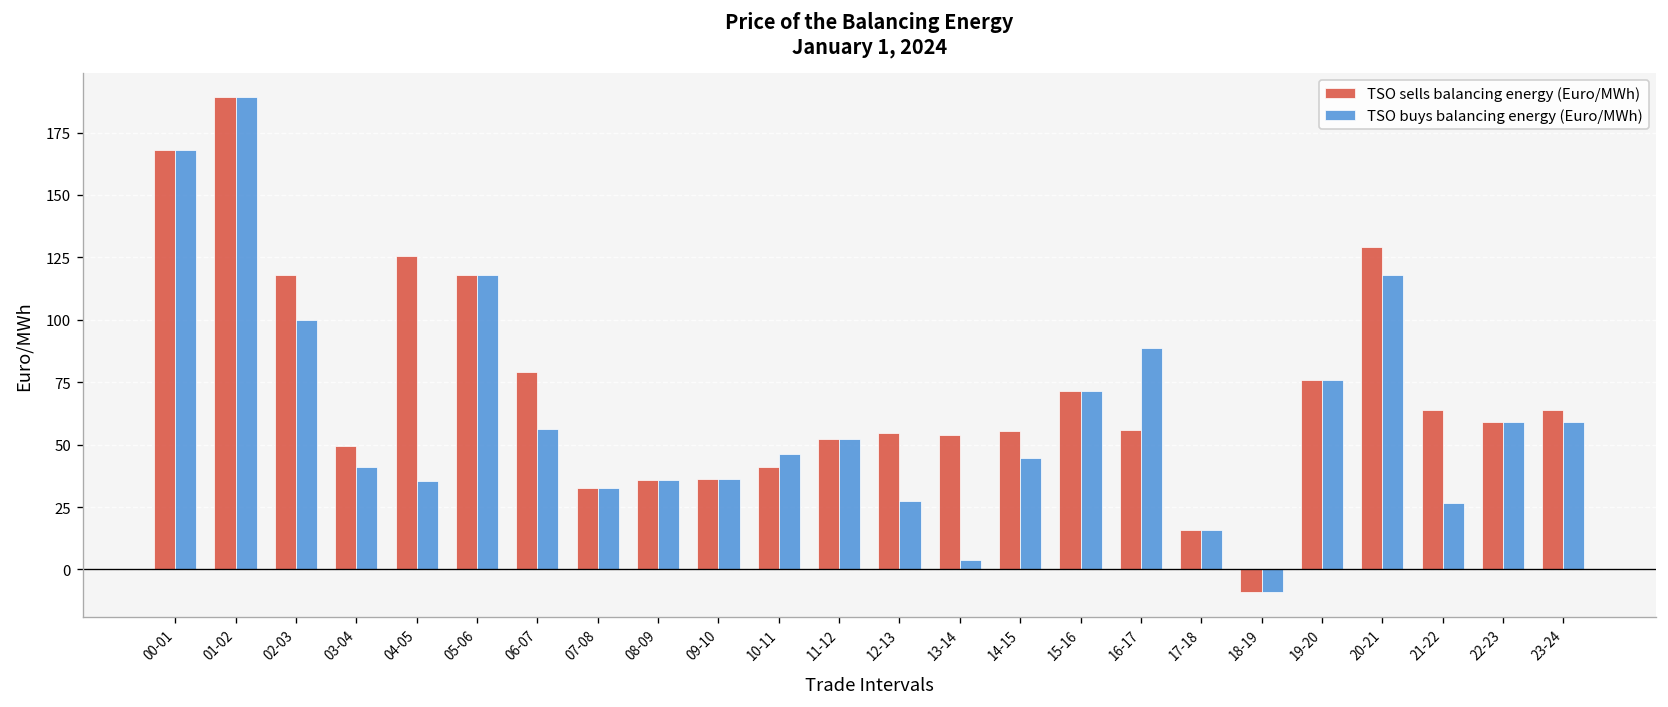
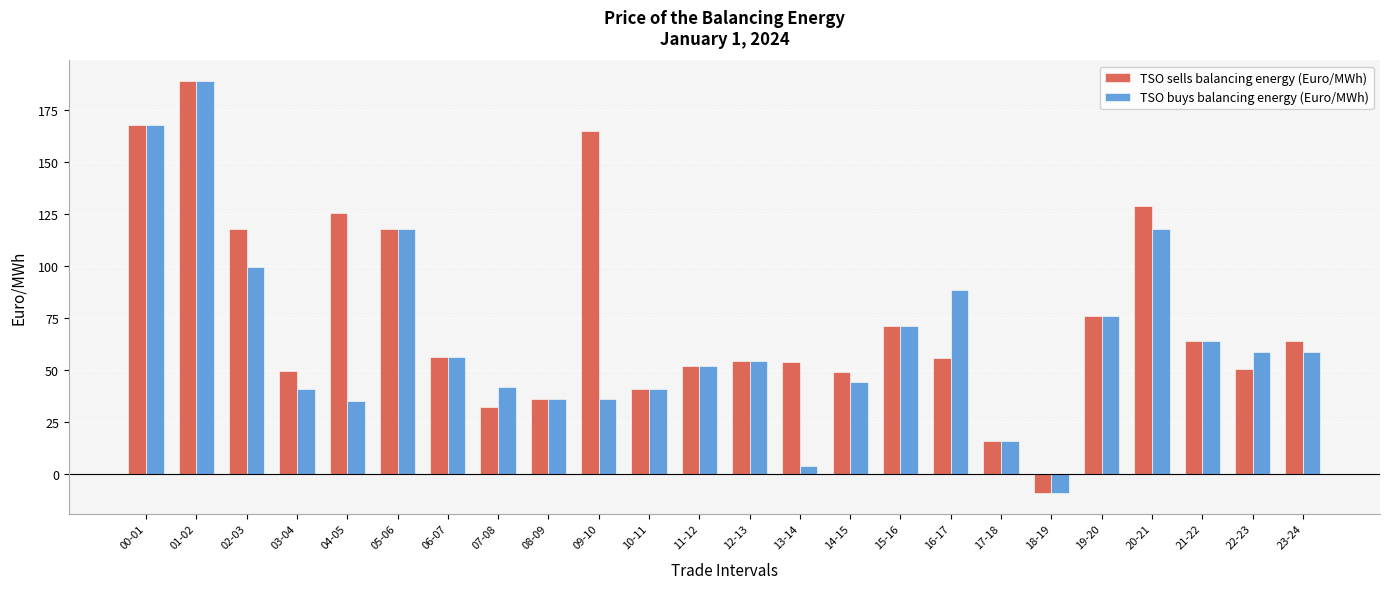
TSO sells balancing energy (Euro/MWh), 06-07: 79 -> 56
TSO buys balancing energy (Euro/MWh), 07-08: 33 -> 42
TSO sells balancing energy (Euro/MWh), 09-10: 36 -> 165
TSO buys balancing energy (Euro/MWh), 10-11: 46 -> 41
TSO buys balancing energy (Euro/MWh), 12-13: 27 -> 54
TSO sells balancing energy (Euro/MWh), 14-15: 55 -> 49
TSO buys balancing energy (Euro/MWh), 21-22: 27 -> 64
TSO sells balancing energy (Euro/MWh), 22-23: 59 -> 51
